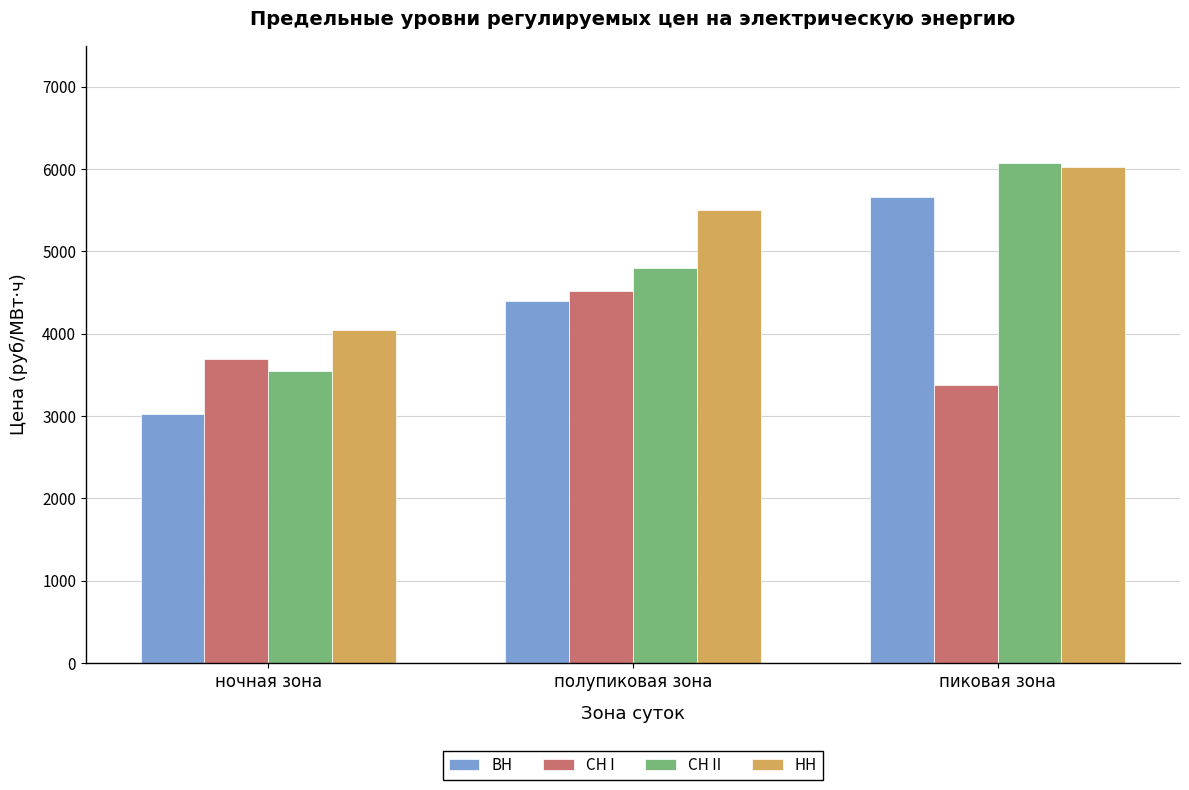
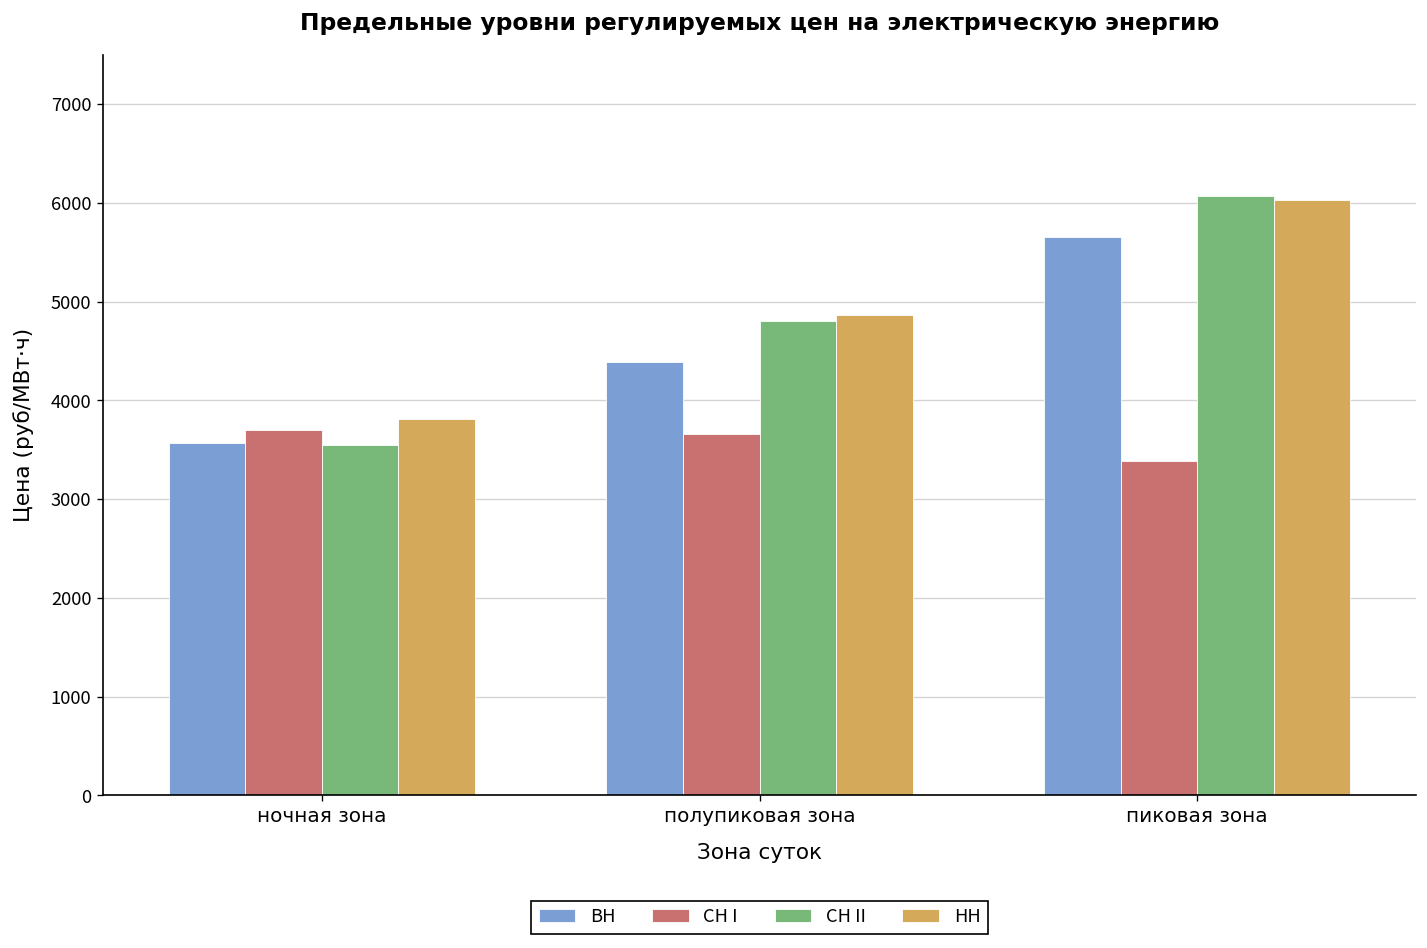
ВН, ночная зона: 3000 -> 3600
НН, ночная зона: 4000 -> 3800
СН I, полупиковая зона: 4500 -> 3700
НН, полупиковая зона: 5500 -> 4900
